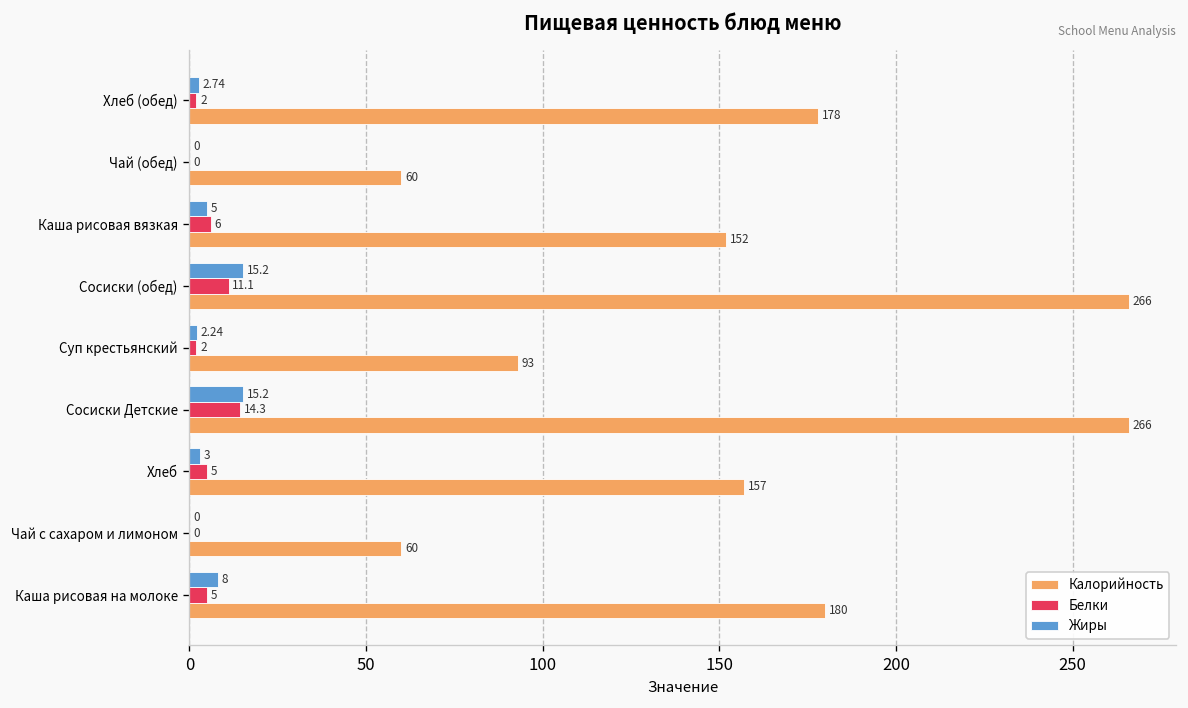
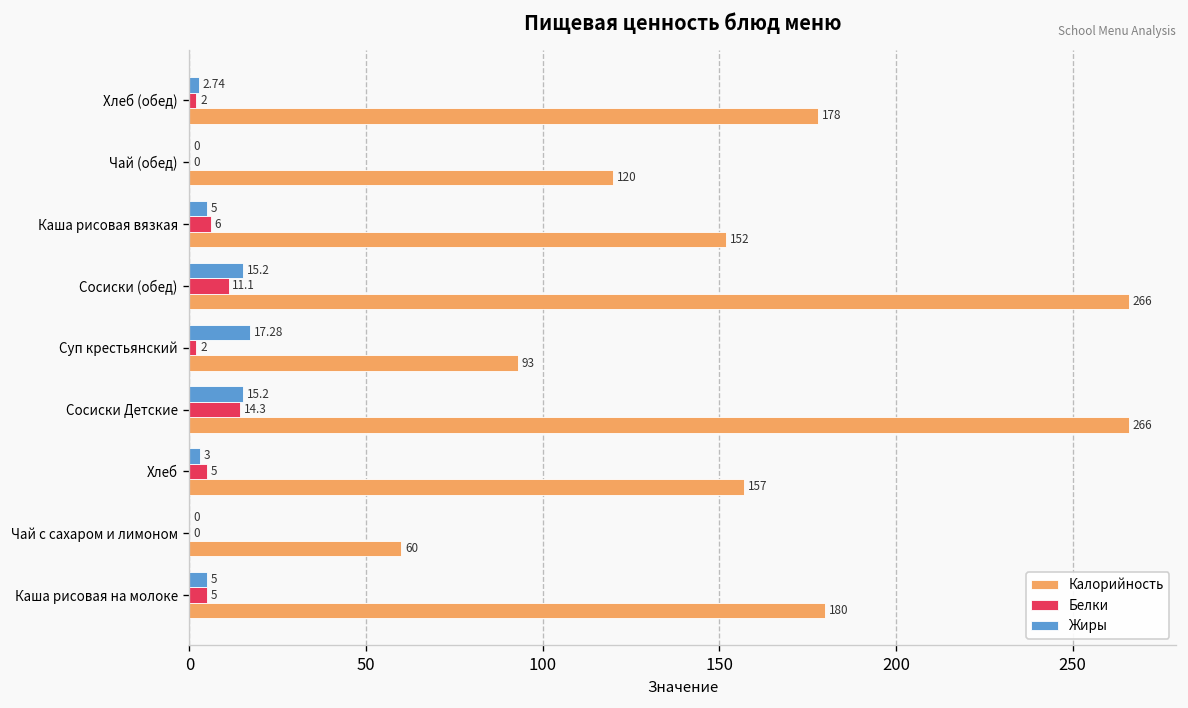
Калорийность, Чай (обед): 60 -> 120
Жиры, Суп крестьянский: 2.24 -> 17.28
Жиры, Каша рисовая на молоке: 8 -> 5
